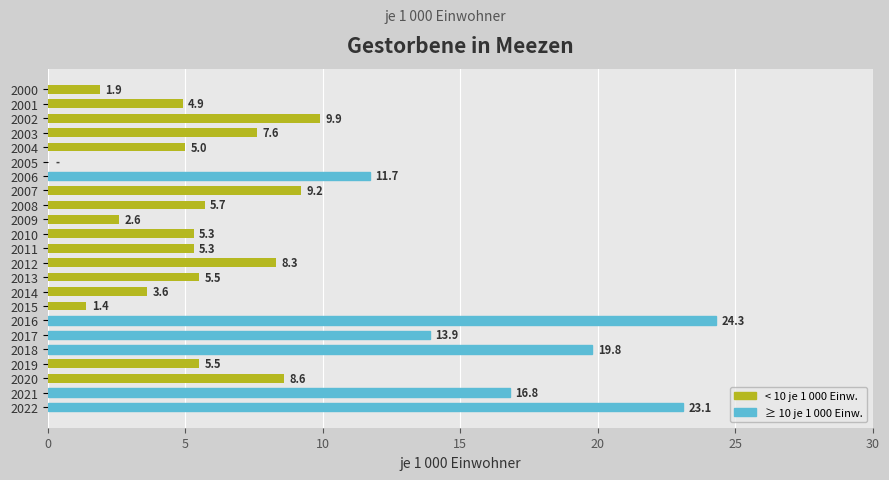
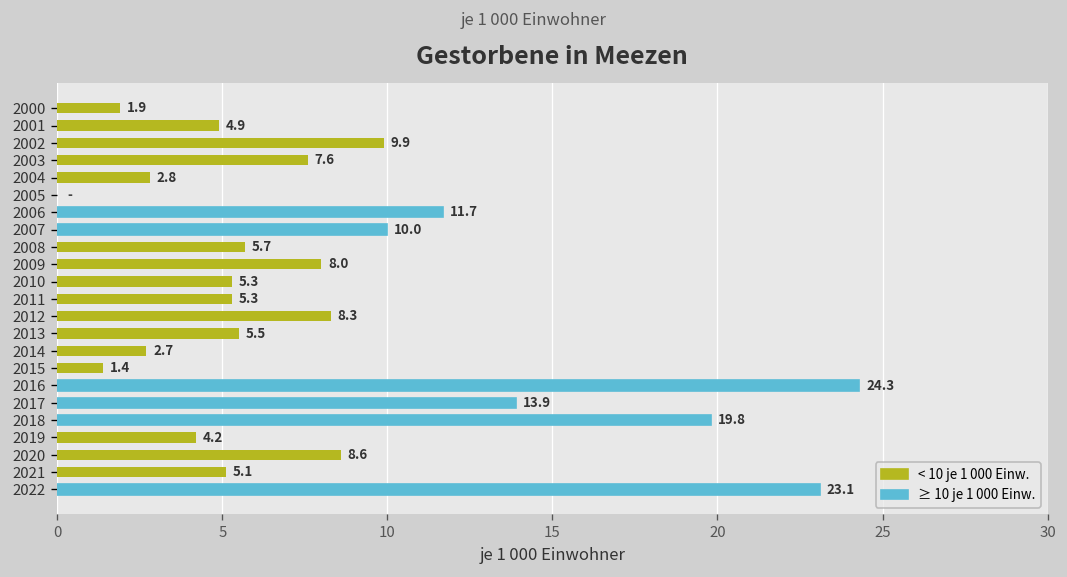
2004: 5.0 -> 2.8
2007: 9.2 -> 10.0
2009: 2.6 -> 8.0
2014: 3.6 -> 2.7
2019: 5.5 -> 4.2
2021: 16.8 -> 5.1
